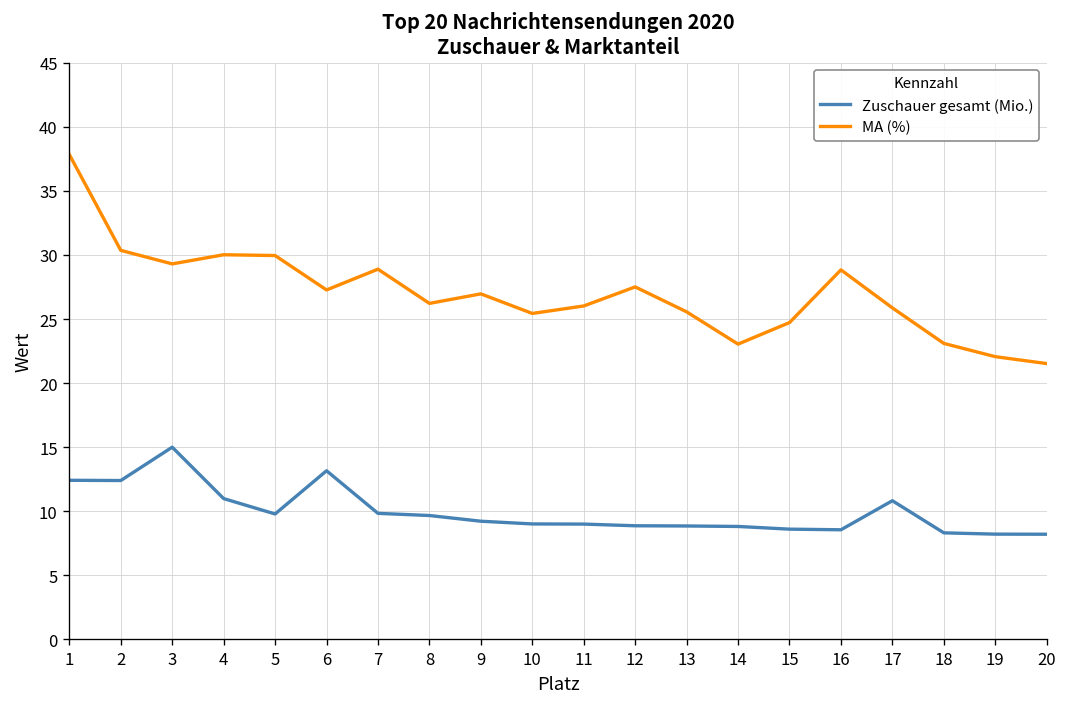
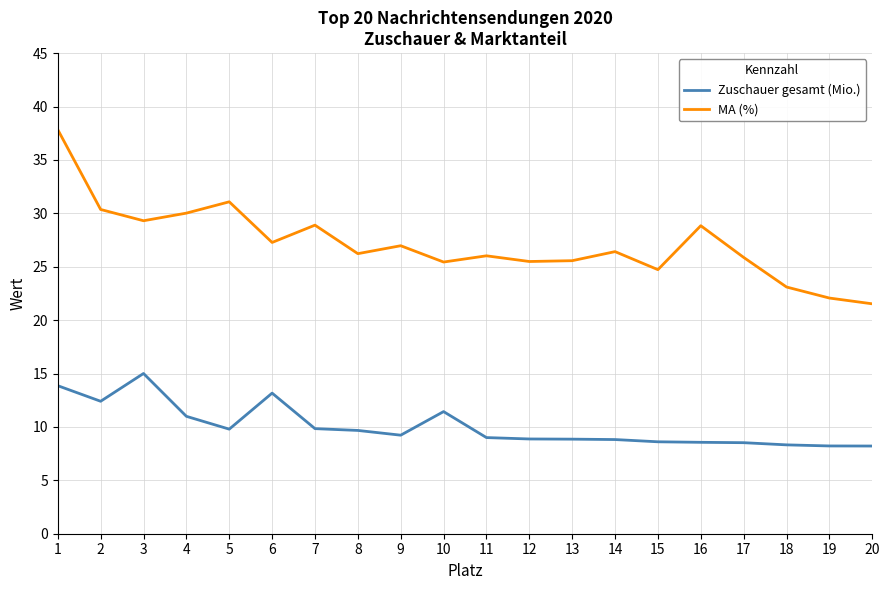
Zuschauer gesamt (Mio.), 1: 12.4 -> 13.9
MA (%), 5: 30.0 -> 31.1
Zuschauer gesamt (Mio.), 10: 9.0 -> 11.4
MA (%), 12: 27.5 -> 25.5
MA (%), 14: 23.0 -> 26.4
Zuschauer gesamt (Mio.), 17: 10.8 -> 8.5
